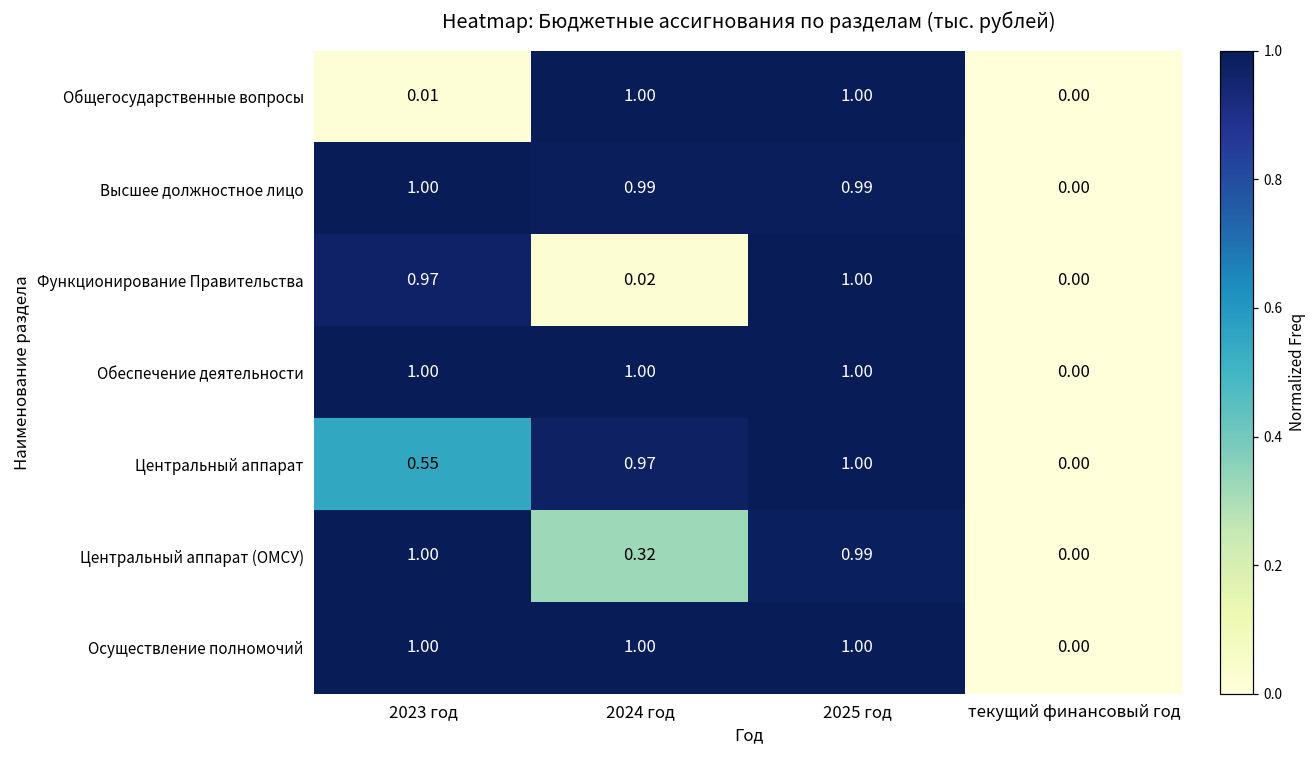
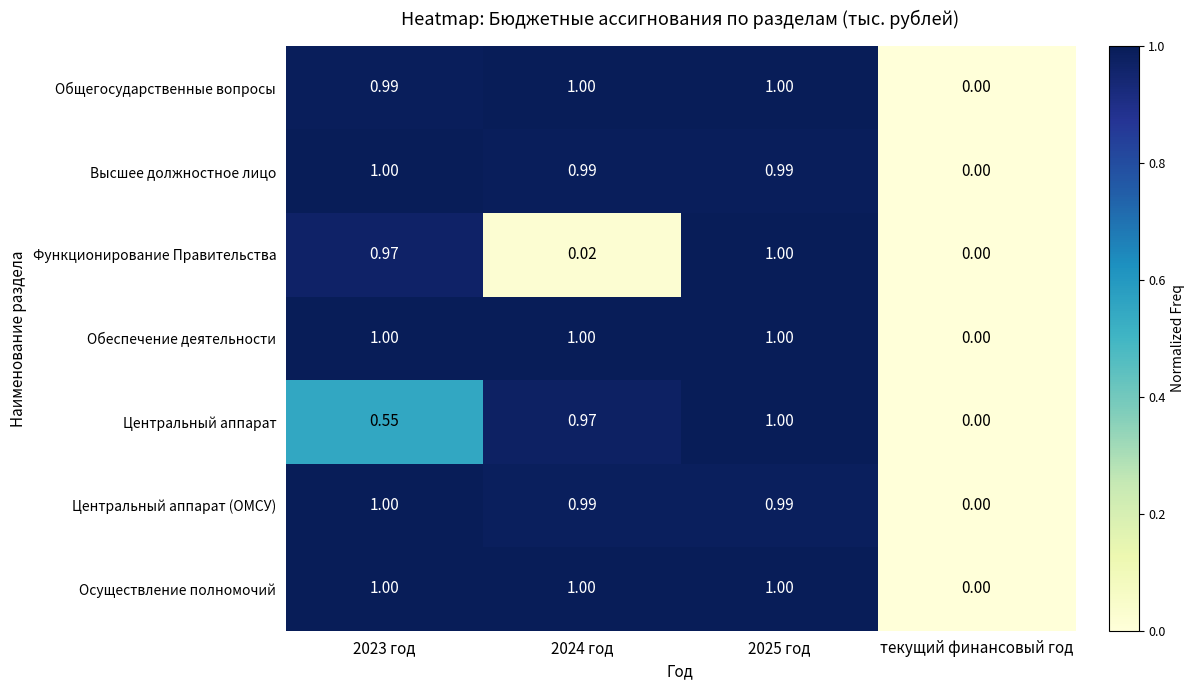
Общегосударственные вопросы, 2023 год: 0.01 -> 0.99
Центральный аппарат (ОМСУ), 2024 год: 0.32 -> 0.99
